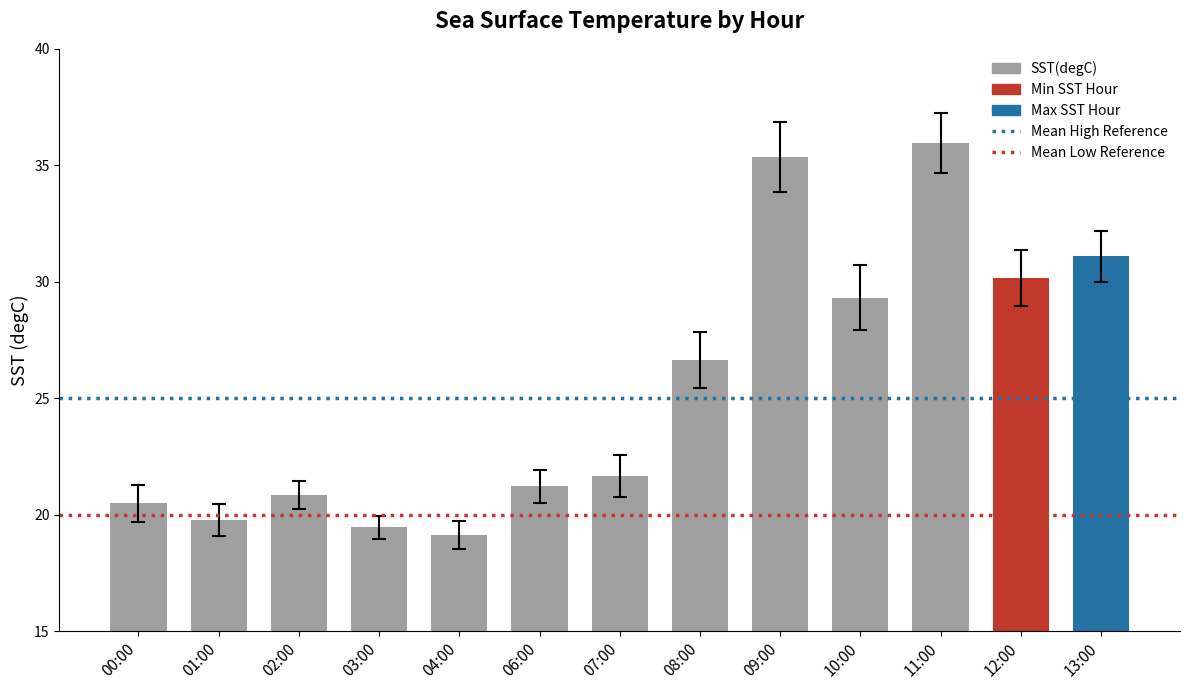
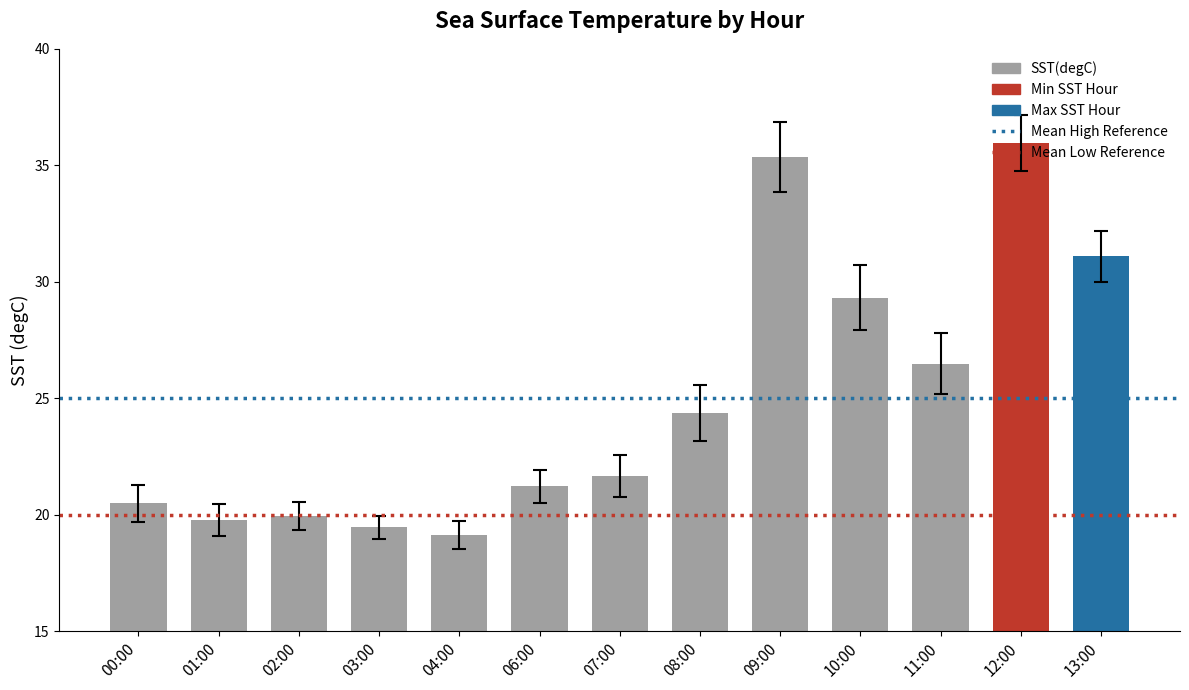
SST(degC), 02:00: 20.8 -> 19.9
SST(degC), 08:00: 26.6 -> 24.4
SST(degC), 11:00: 36.0 -> 26.5
SST(degC), 12:00: 30.2 -> 36.0
